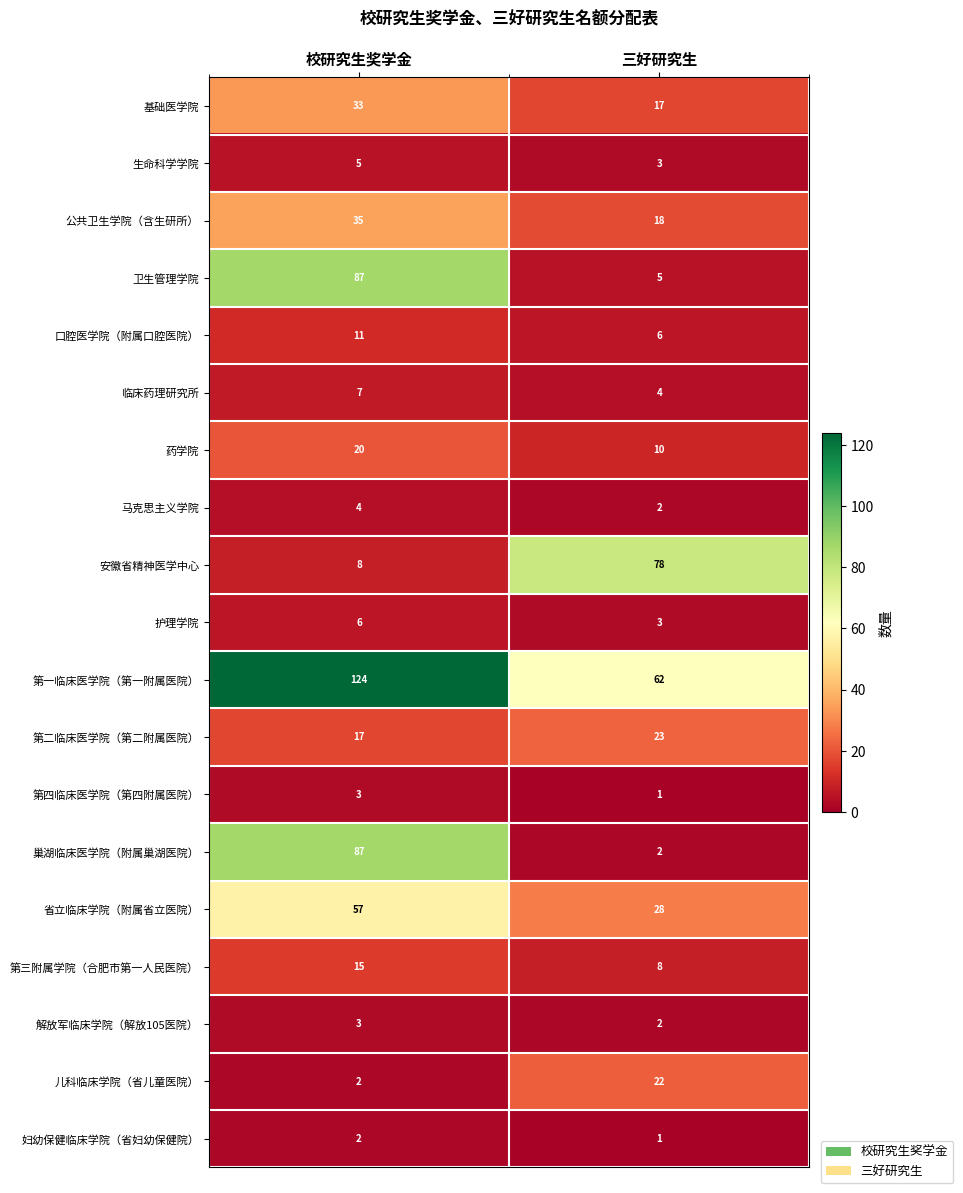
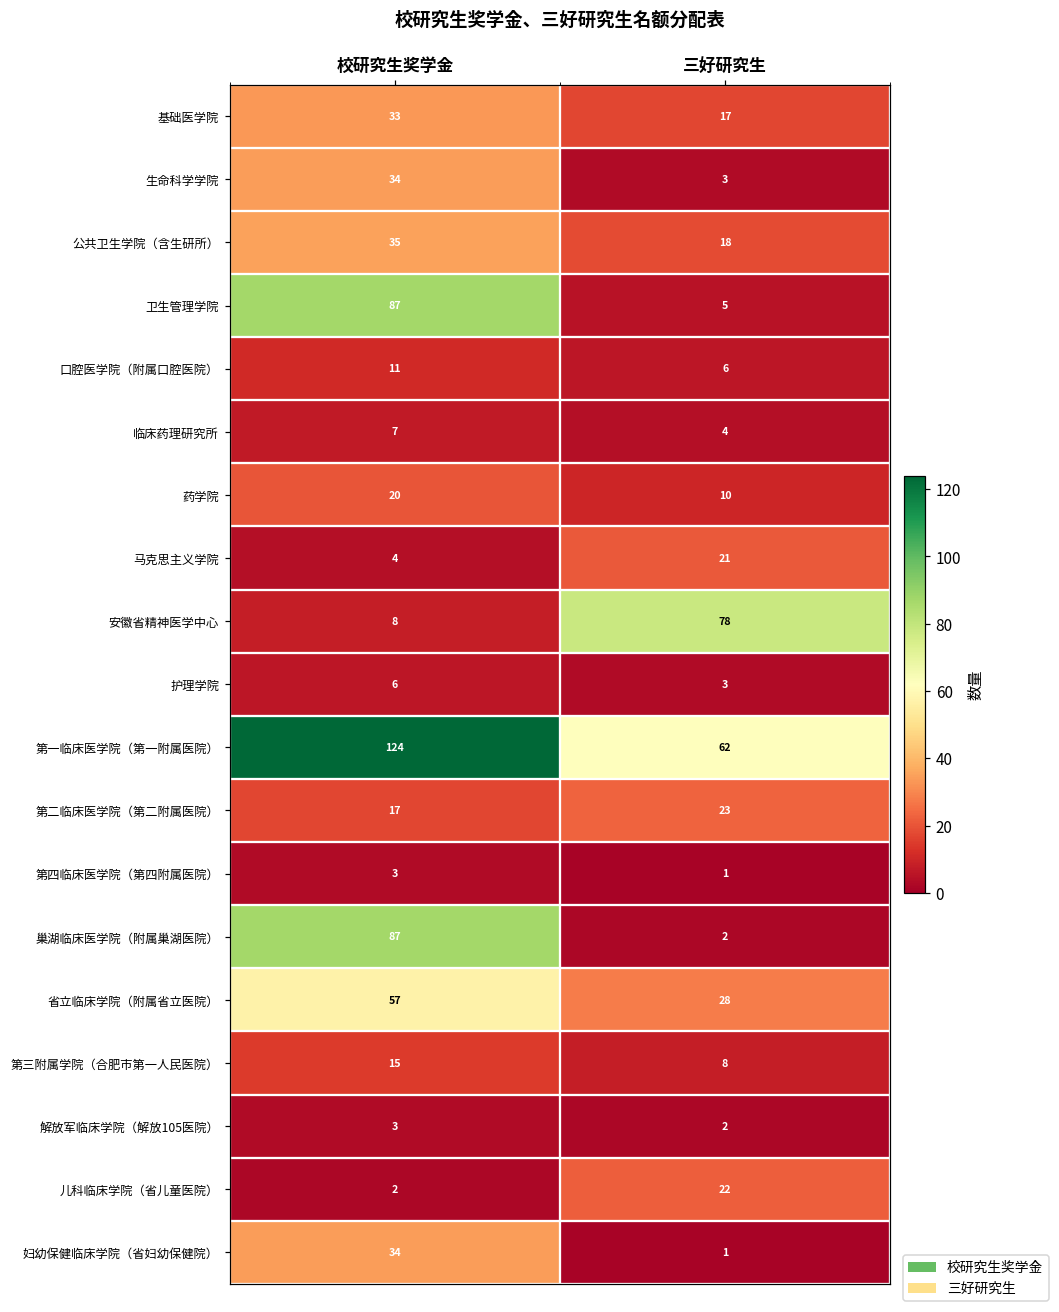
生命科学学院, 校研究生奖学金: 5 -> 34
马克思主义学院, 三好研究生: 2 -> 21
妇幼保健临床学院（省妇幼保健院）, 校研究生奖学金: 2 -> 34
